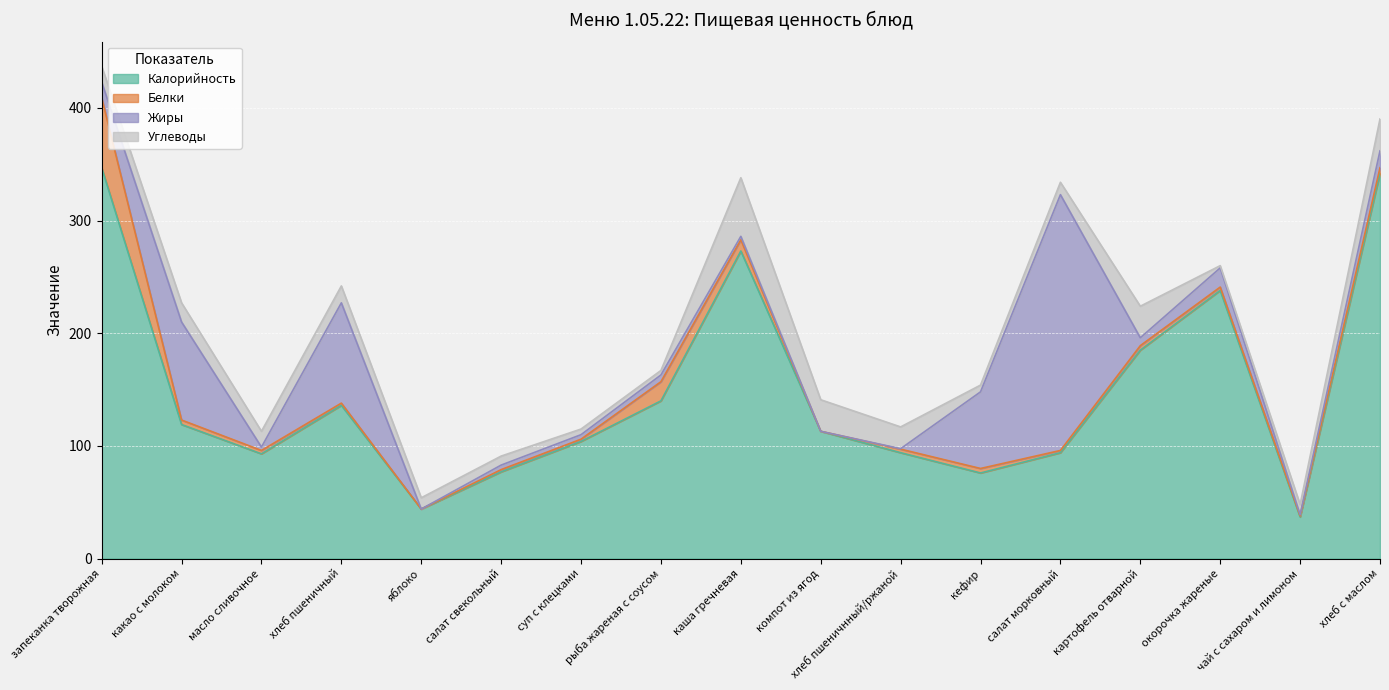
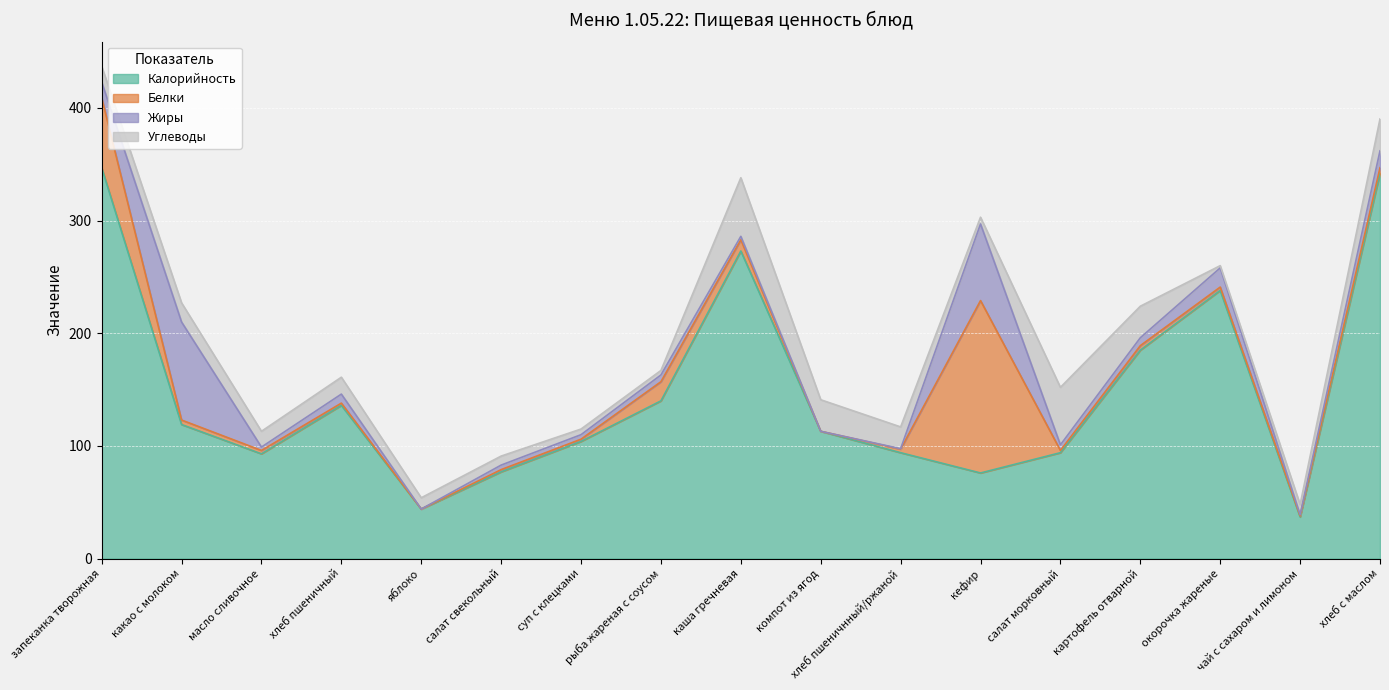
Жиры, хлеб пшеничный: 89 -> 8
Белки, кефир: 4 -> 153
Жиры, салат морковный: 227 -> 5
Углеводы, салат морковный: 11 -> 51
